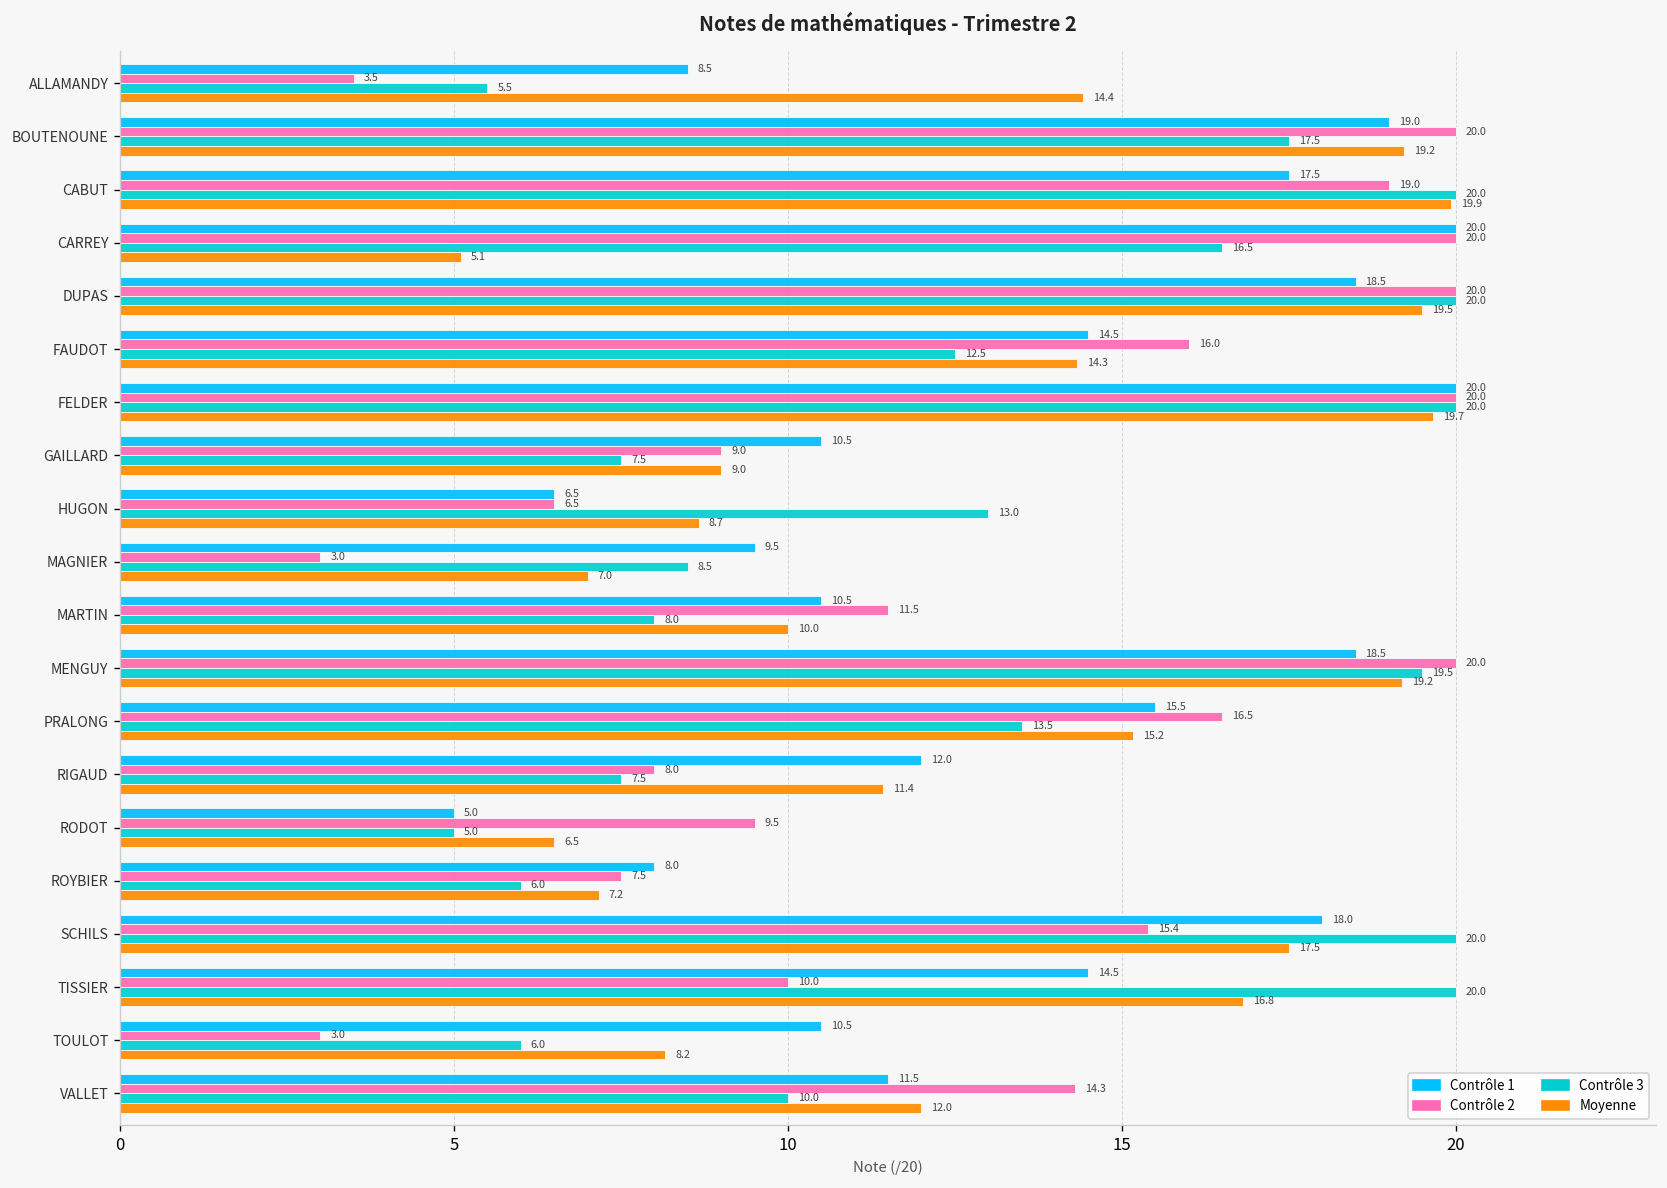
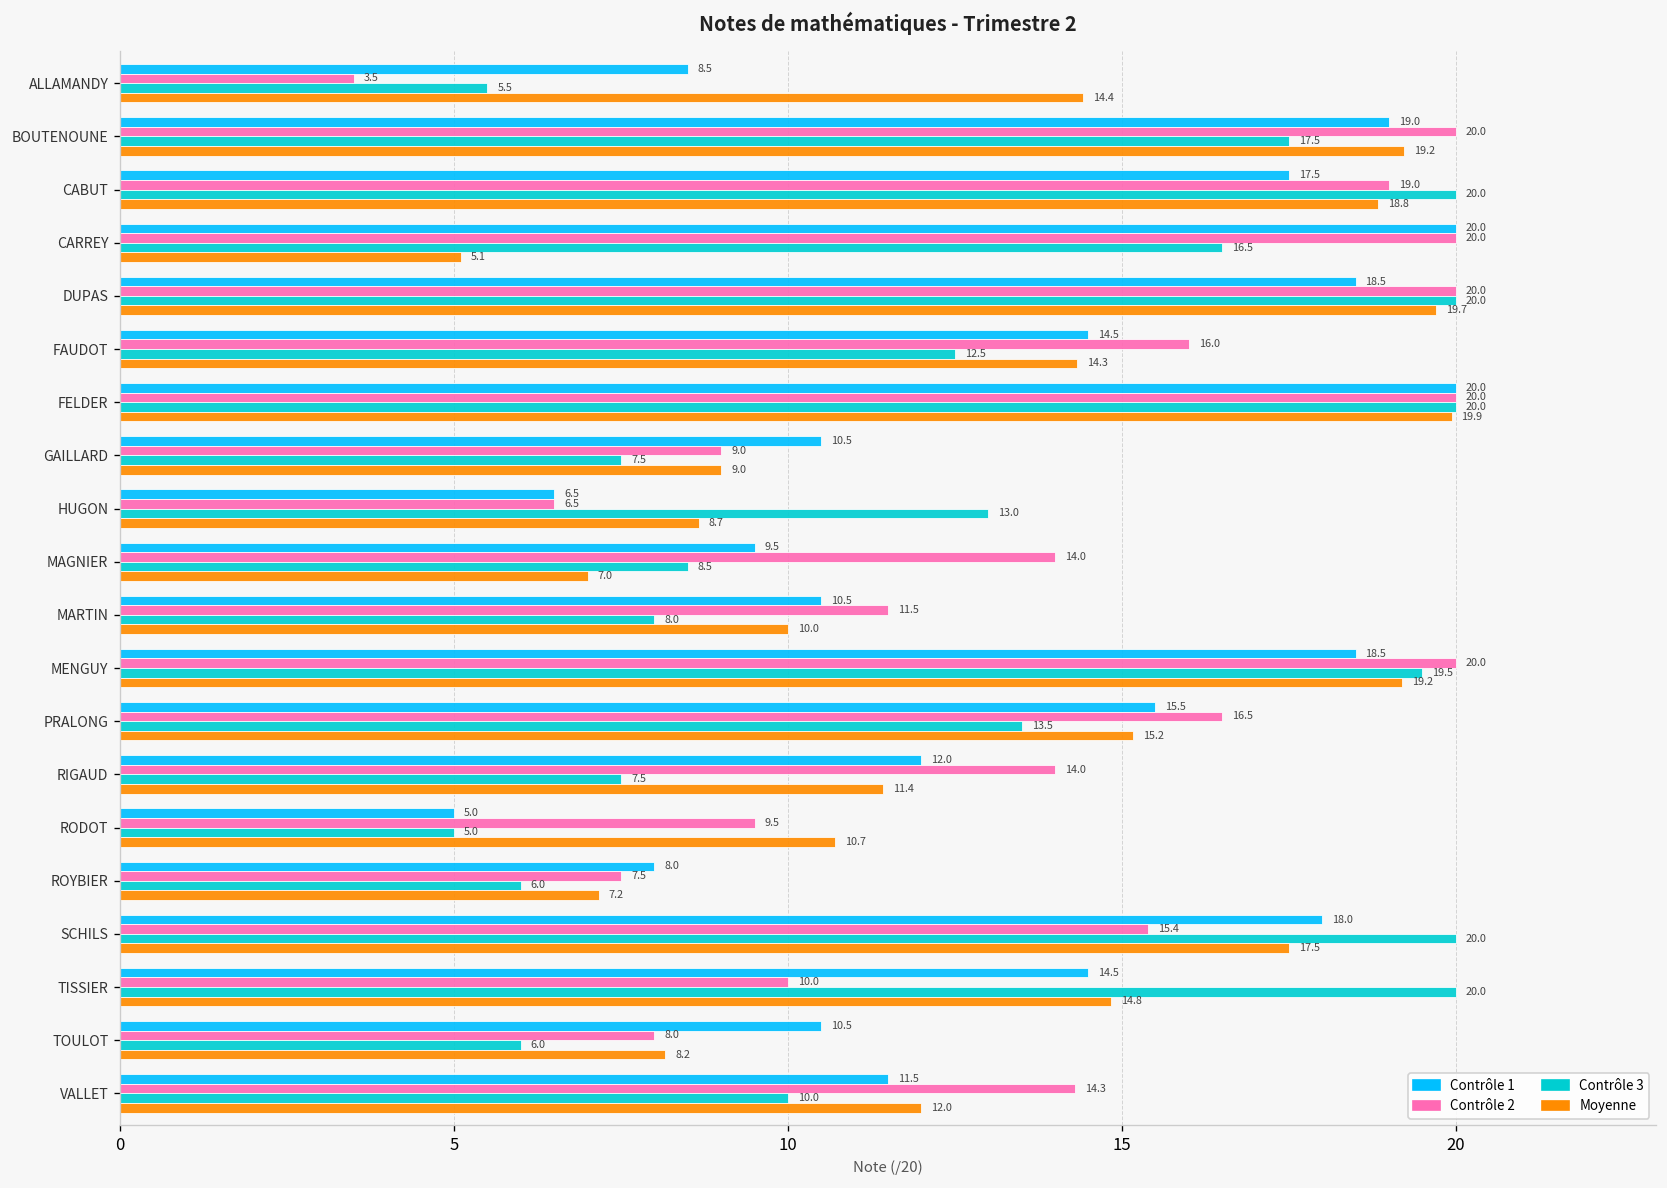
Moyenne, CABUT: 19.9 -> 18.8
Moyenne, DUPAS: 19.5 -> 19.7
Moyenne, FELDER: 19.7 -> 19.9
Contrôle 2, MAGNIER: 3.0 -> 14.0
Contrôle 2, RIGAUD: 8.0 -> 14.0
Moyenne, RODOT: 6.5 -> 10.7
Moyenne, TISSIER: 16.8 -> 14.8
Contrôle 2, TOULOT: 3.0 -> 8.0
